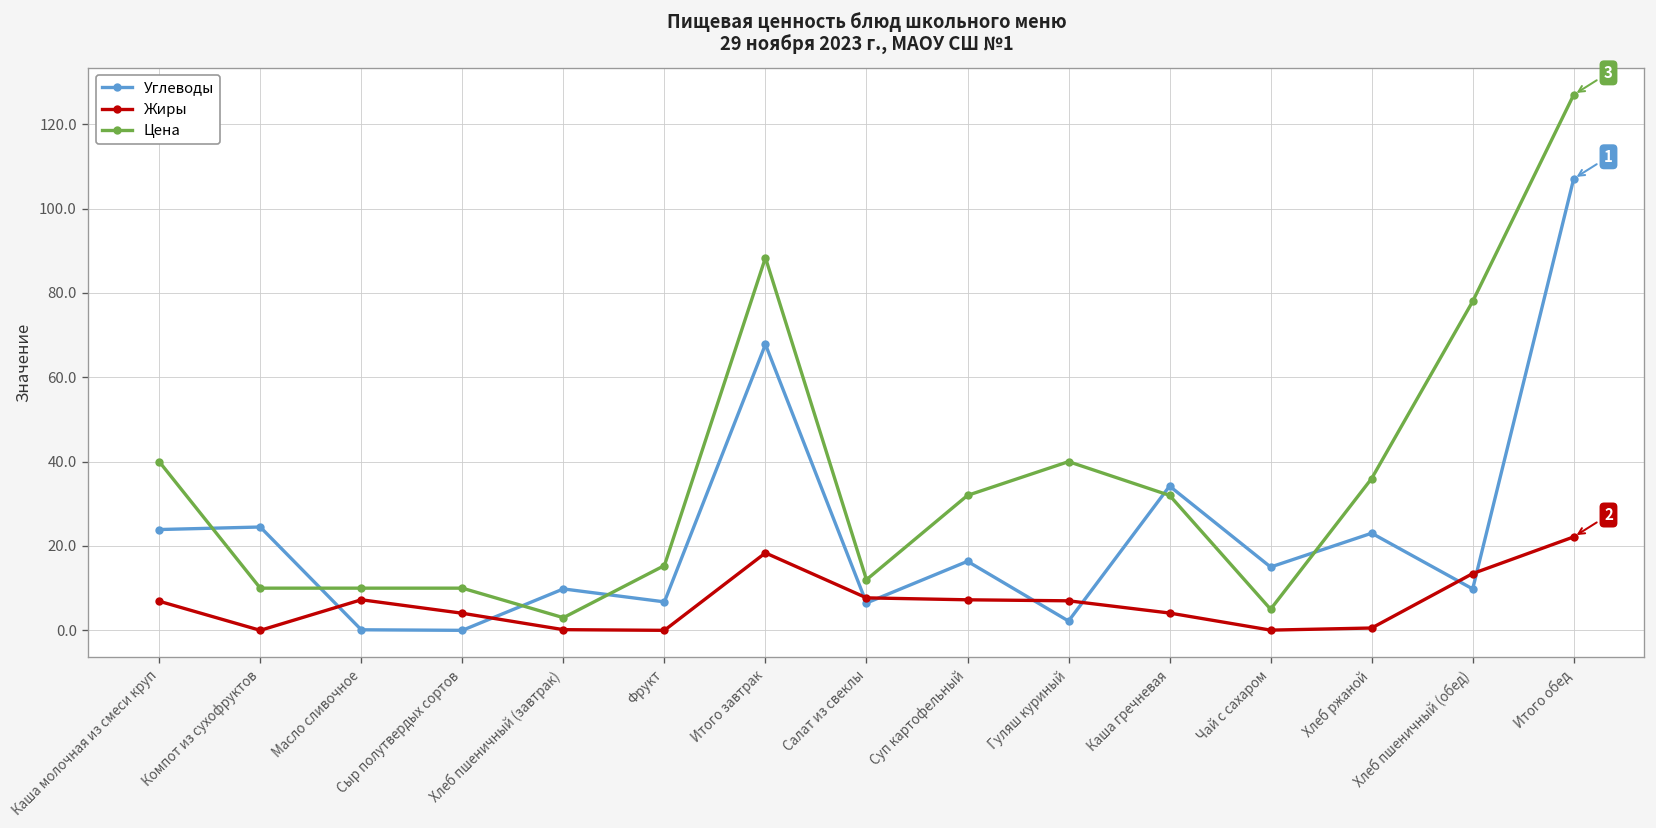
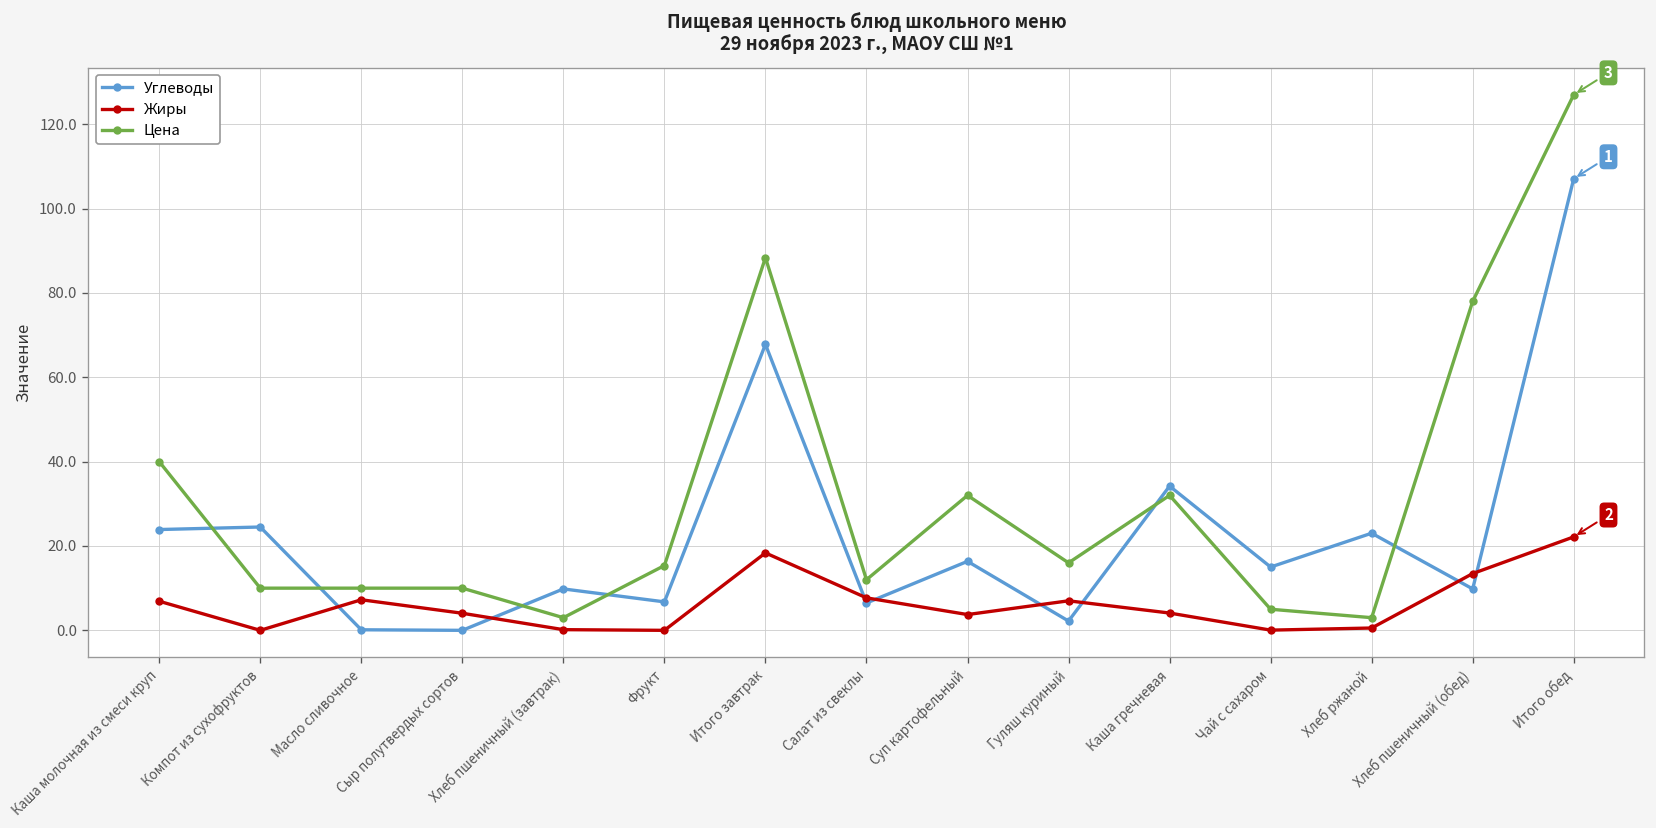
Жиры, Суп картофельный: 7 -> 4
Цена, Гуляш куриный: 40 -> 16
Цена, Хлеб ржаной: 36 -> 3
